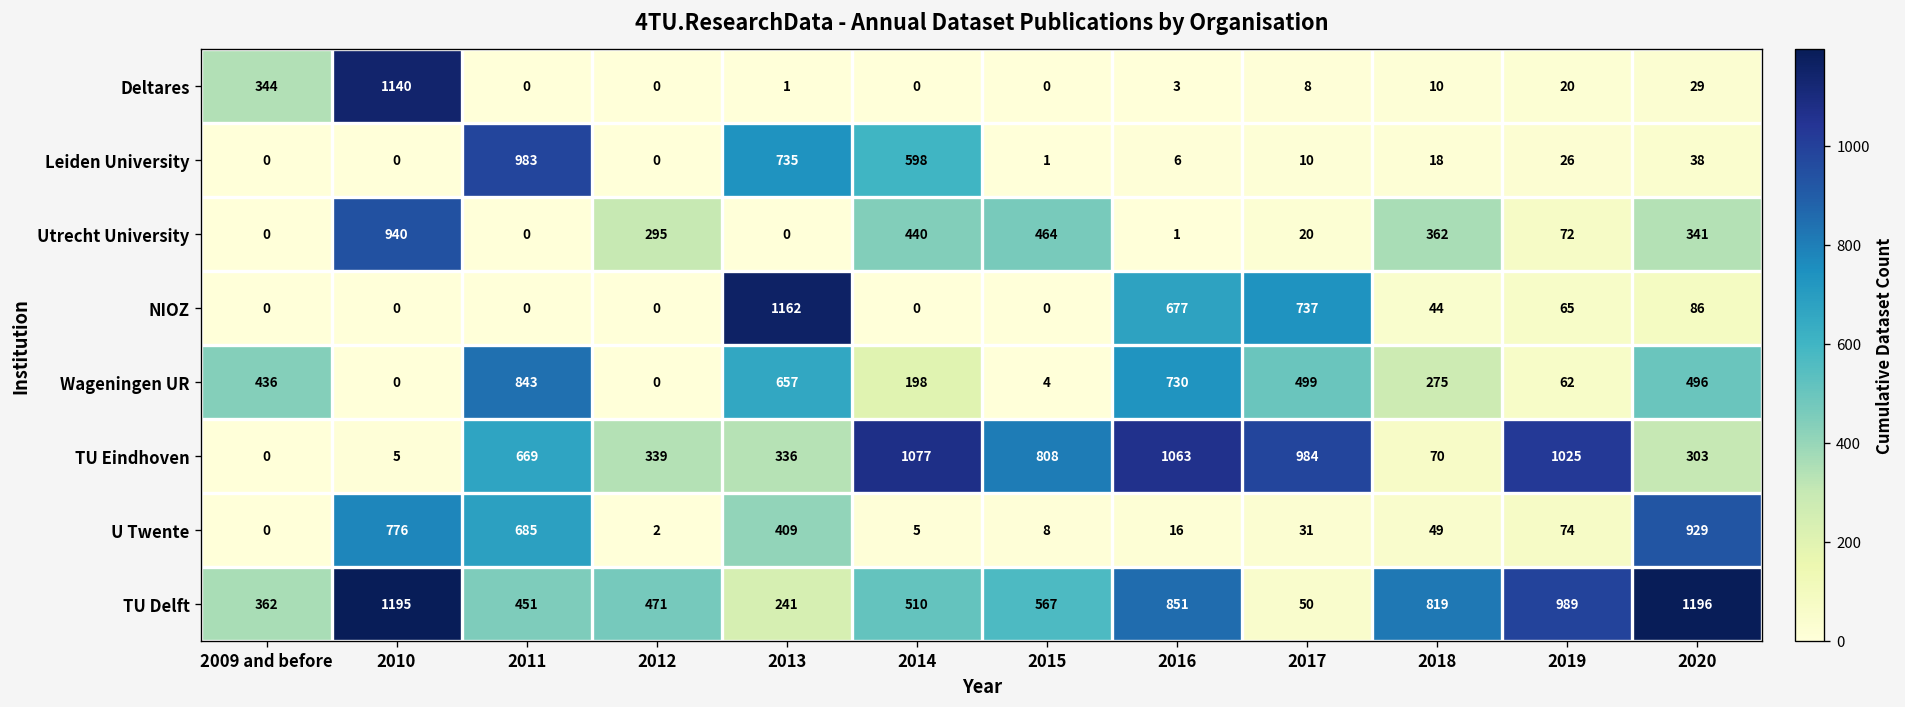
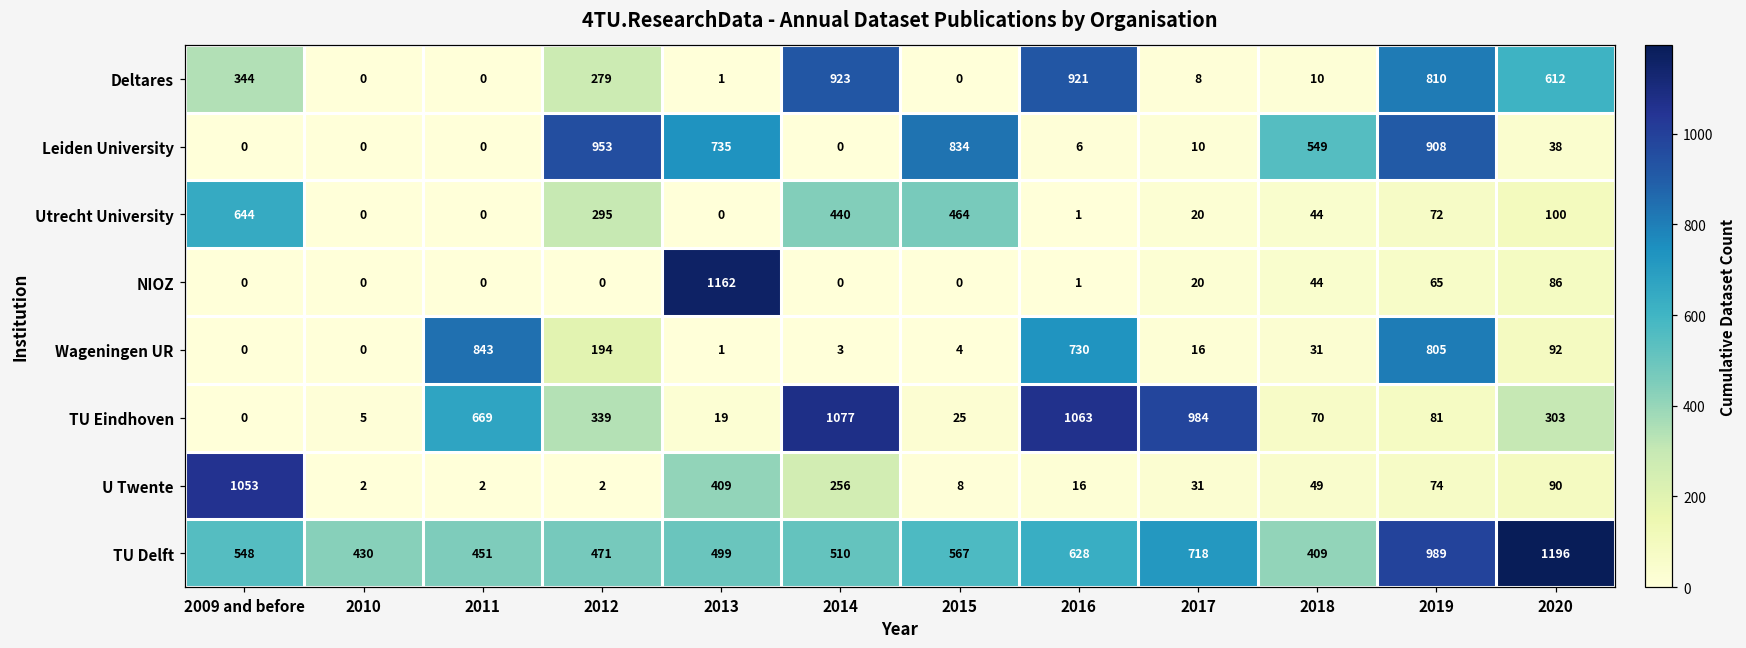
Deltares, 2010: 1140 -> 0
Deltares, 2012: 0 -> 279
Deltares, 2014: 0 -> 923
Deltares, 2016: 3 -> 921
Deltares, 2019: 20 -> 810
Deltares, 2020: 29 -> 612
Leiden University, 2011: 983 -> 0
Leiden University, 2012: 0 -> 953
Leiden University, 2014: 598 -> 0
Leiden University, 2015: 1 -> 834
Leiden University, 2018: 18 -> 549
Leiden University, 2019: 26 -> 908
Utrecht University, 2009 and before: 0 -> 644
Utrecht University, 2010: 940 -> 0
Utrecht University, 2018: 362 -> 44
Utrecht University, 2020: 341 -> 100
NIOZ, 2016: 677 -> 1
NIOZ, 2017: 737 -> 20
Wageningen UR, 2009 and before: 436 -> 0
Wageningen UR, 2012: 0 -> 194
Wageningen UR, 2013: 657 -> 1
Wageningen UR, 2014: 198 -> 3
Wageningen UR, 2017: 499 -> 16
Wageningen UR, 2018: 275 -> 31
Wageningen UR, 2019: 62 -> 805
Wageningen UR, 2020: 496 -> 92
TU Eindhoven, 2013: 336 -> 19
TU Eindhoven, 2015: 808 -> 25
TU Eindhoven, 2019: 1025 -> 81
U Twente, 2009 and before: 0 -> 1053
U Twente, 2010: 776 -> 2
U Twente, 2011: 685 -> 2
U Twente, 2014: 5 -> 256
U Twente, 2020: 929 -> 90
TU Delft, 2009 and before: 362 -> 548
TU Delft, 2010: 1195 -> 430
TU Delft, 2013: 241 -> 499
TU Delft, 2016: 851 -> 628
TU Delft, 2017: 50 -> 718
TU Delft, 2018: 819 -> 409
